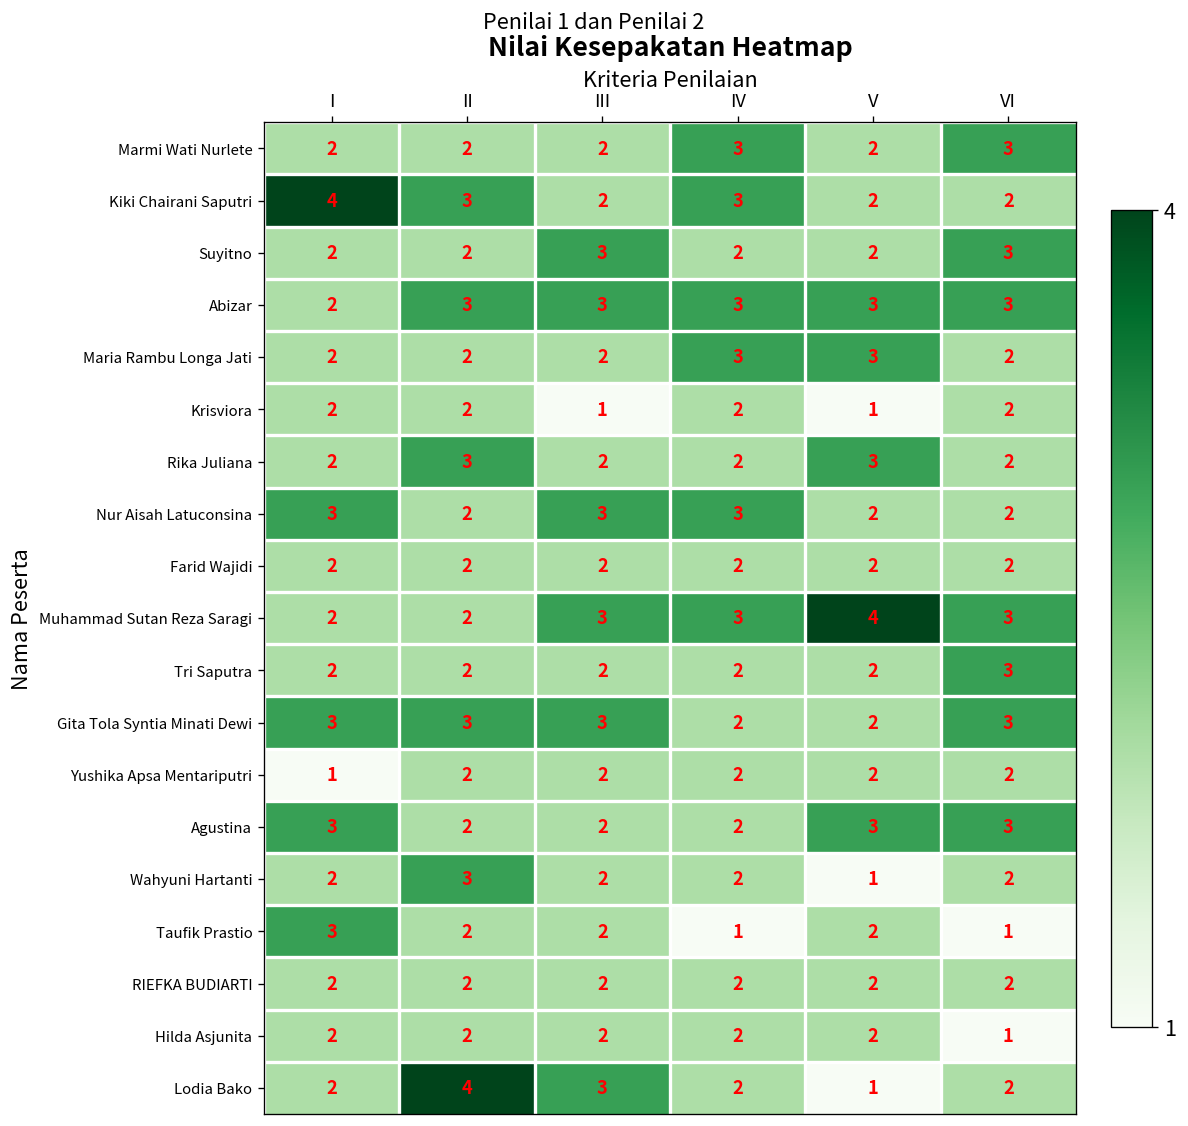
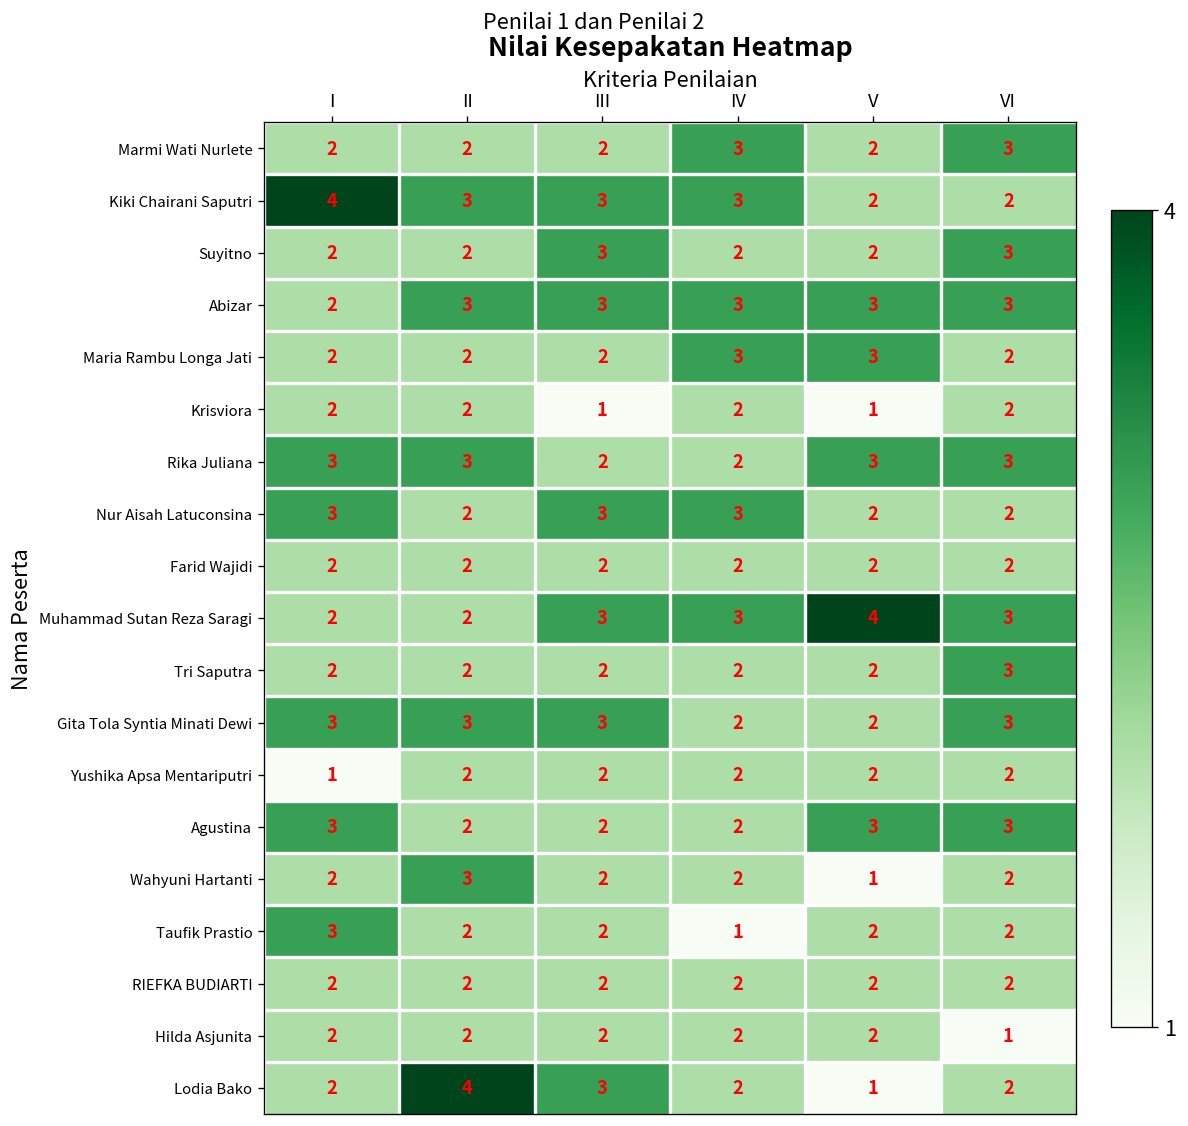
Kiki Chairani Saputri, III: 2 -> 3
Rika Juliana, I: 2 -> 3
Rika Juliana, VI: 2 -> 3
Taufik Prastio, VI: 1 -> 2
